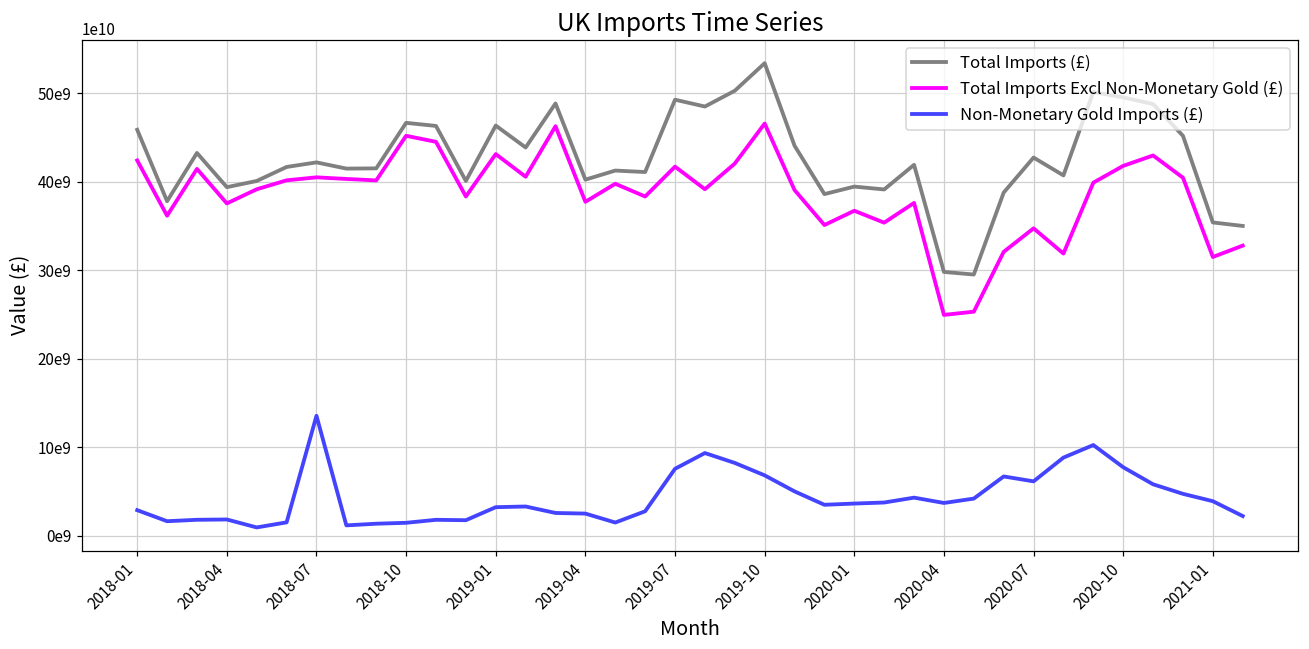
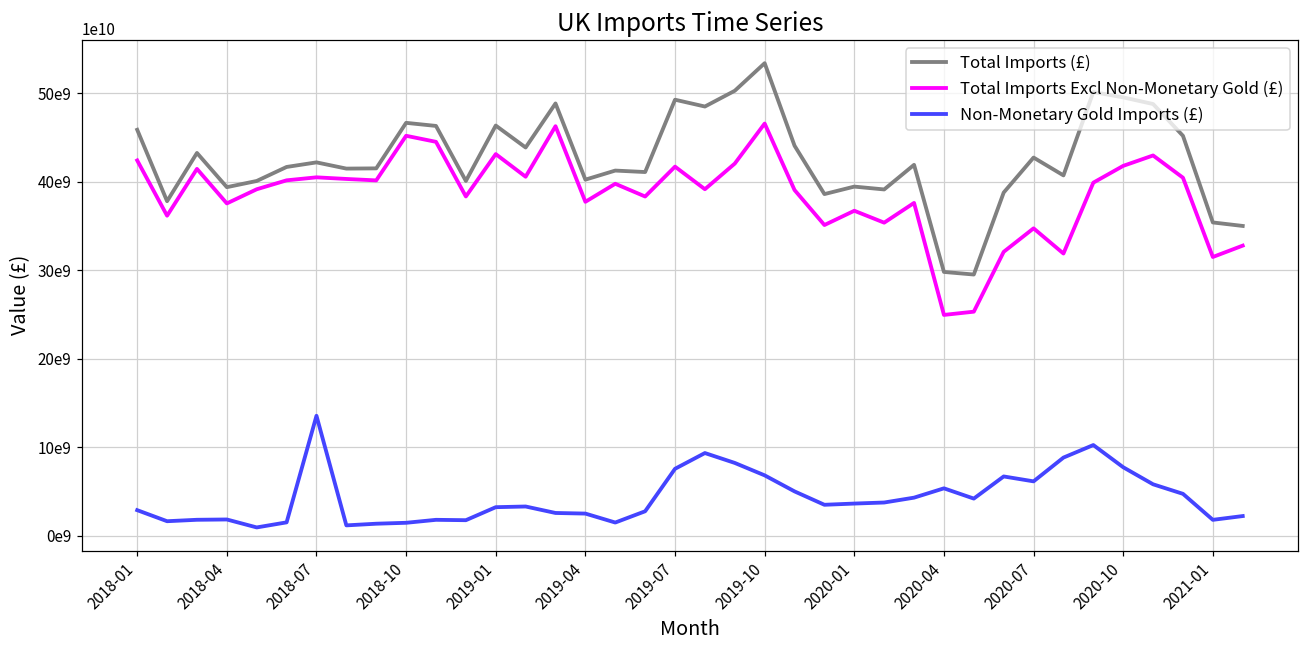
Non-Monetary Gold Imports (£), 2020-04: 4000000000 -> 5000000000
Non-Monetary Gold Imports (£), 2021-01: 4000000000 -> 2000000000
